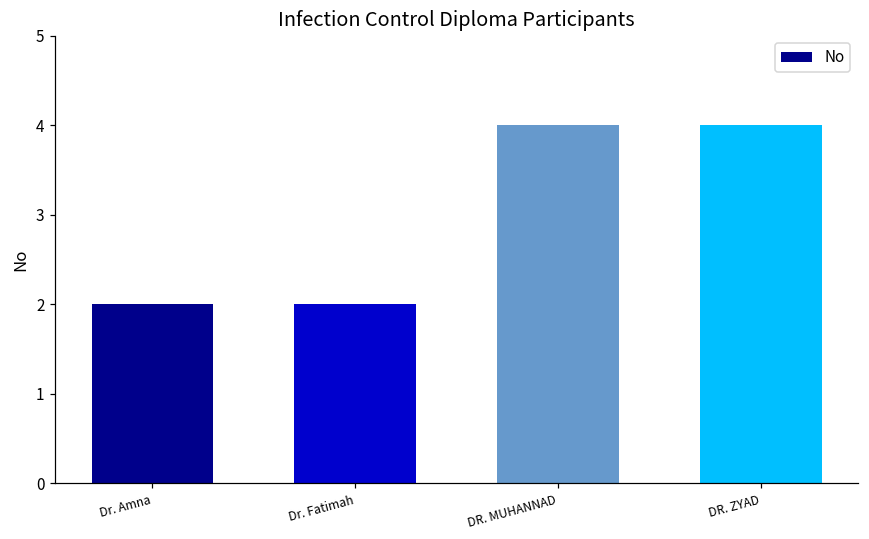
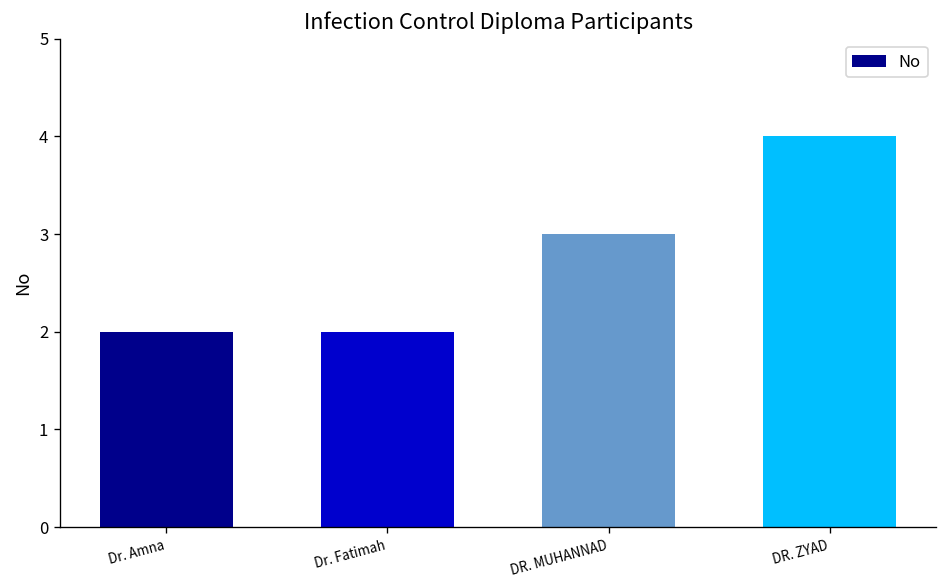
DR. MUHANNAD: 4 -> 3
